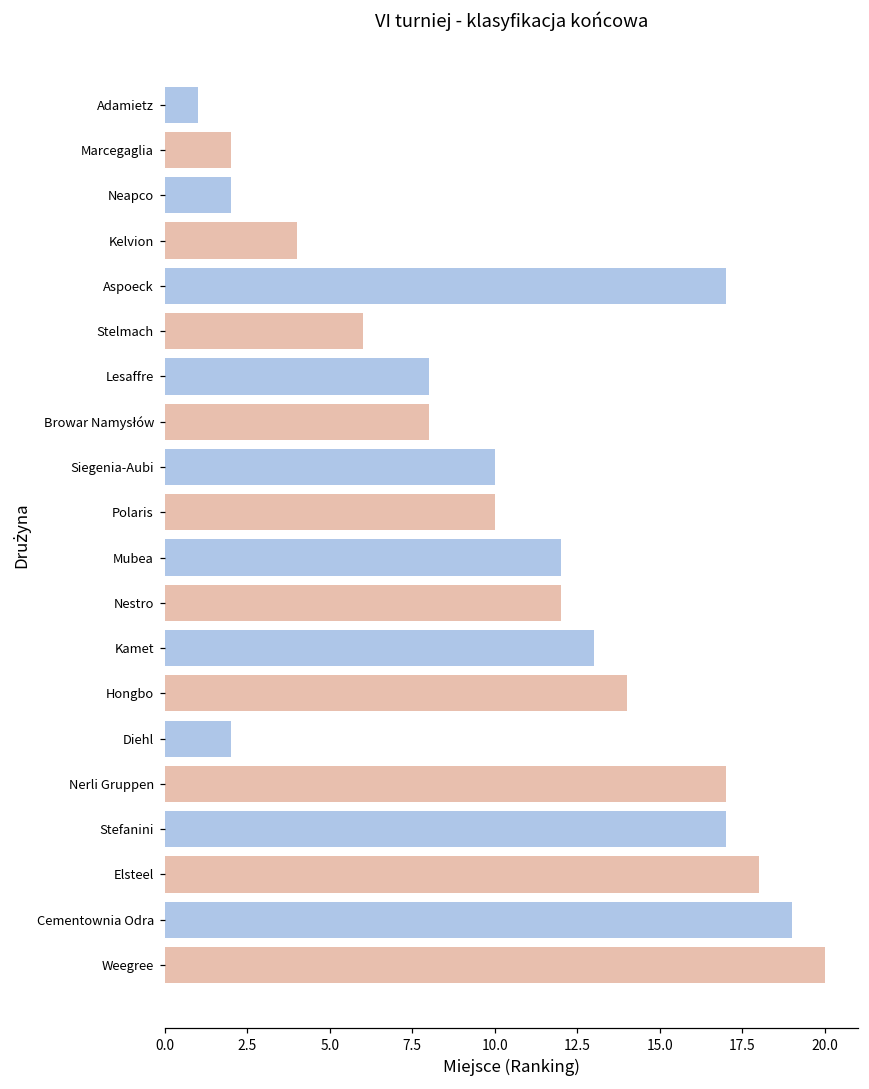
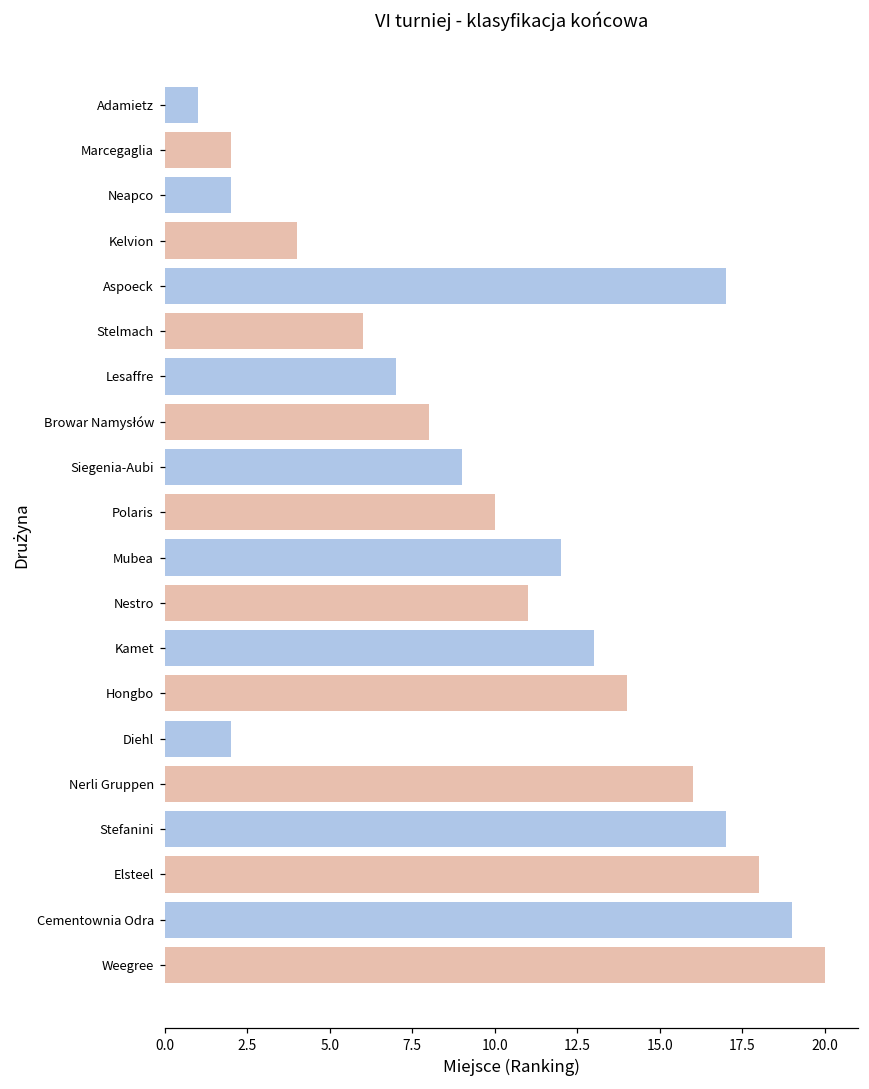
Lesaffre: 8 -> 7
Siegenia-Aubi: 10 -> 9
Nestro: 12 -> 11
Nerli Gruppen: 17 -> 16
